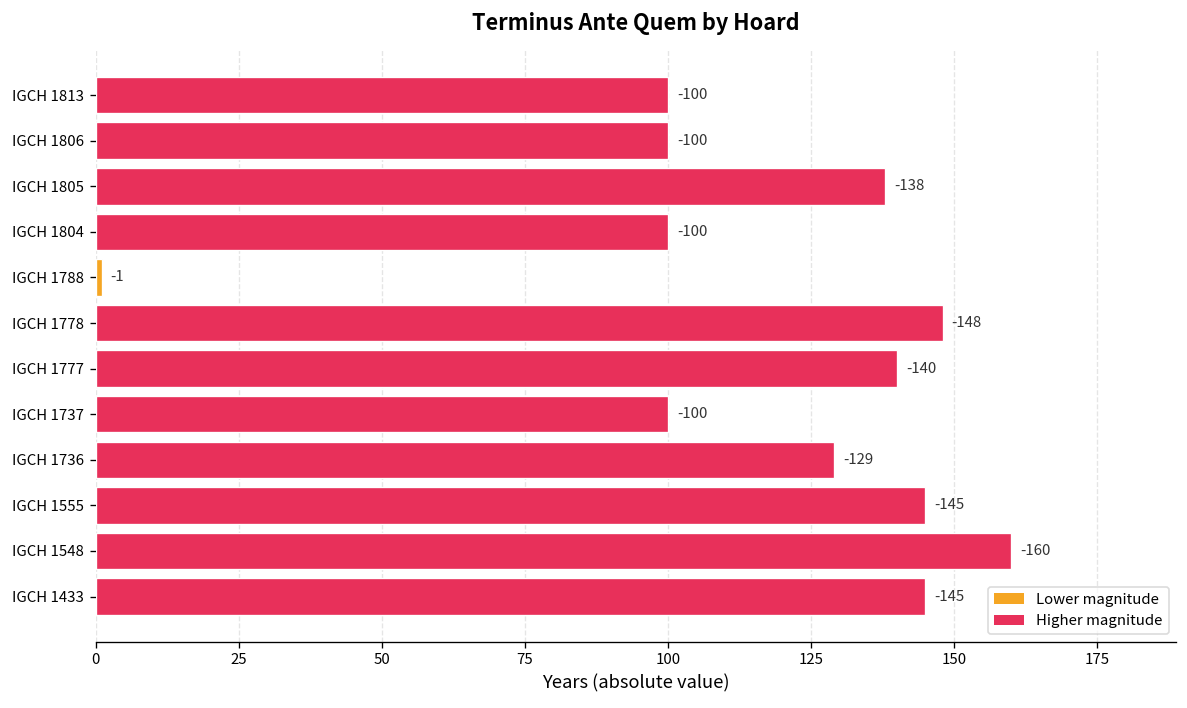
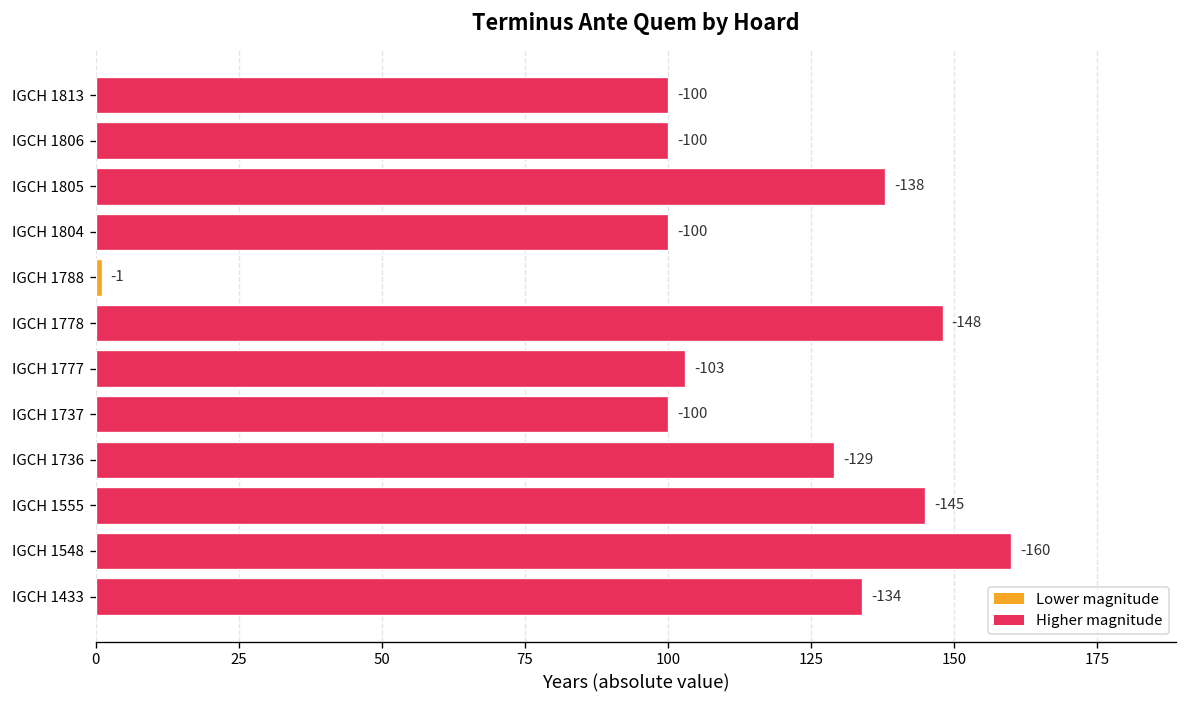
IGCH 1777: -140 -> -103
IGCH 1433: -145 -> -134
